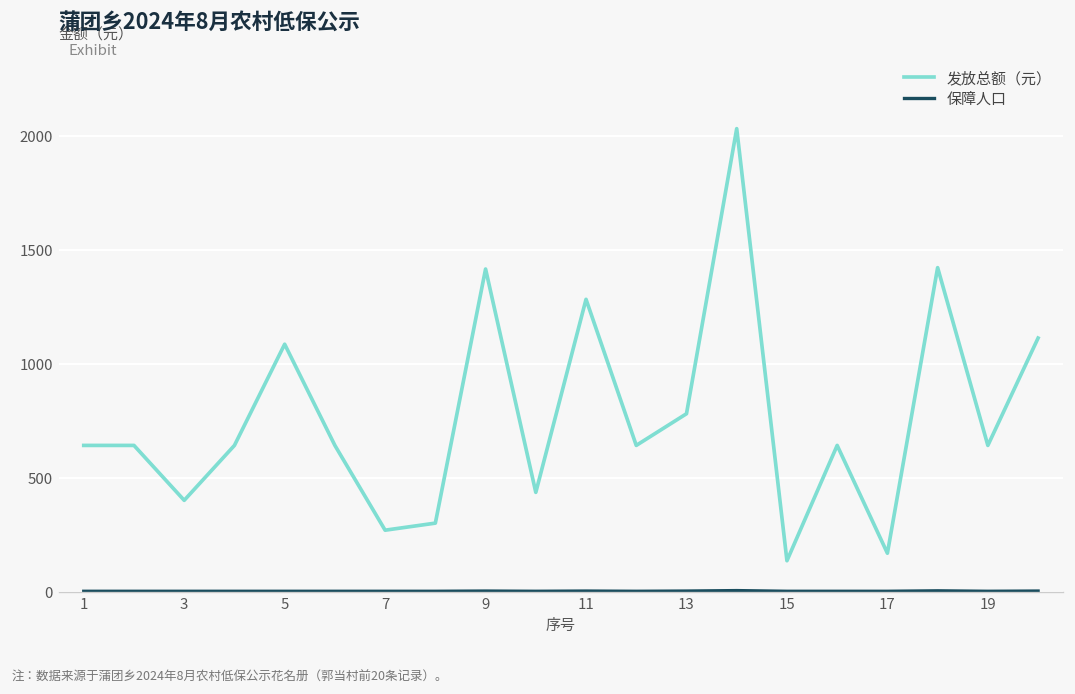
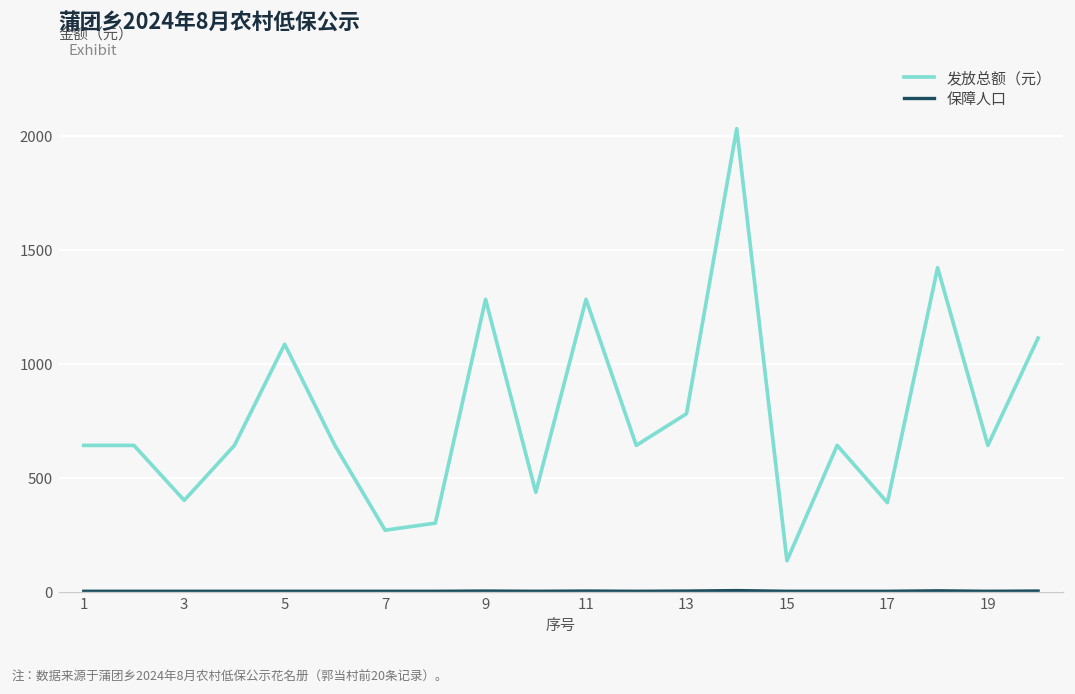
发放总额（元）, 9: 1420 -> 1280
发放总额（元）, 17: 170 -> 390
